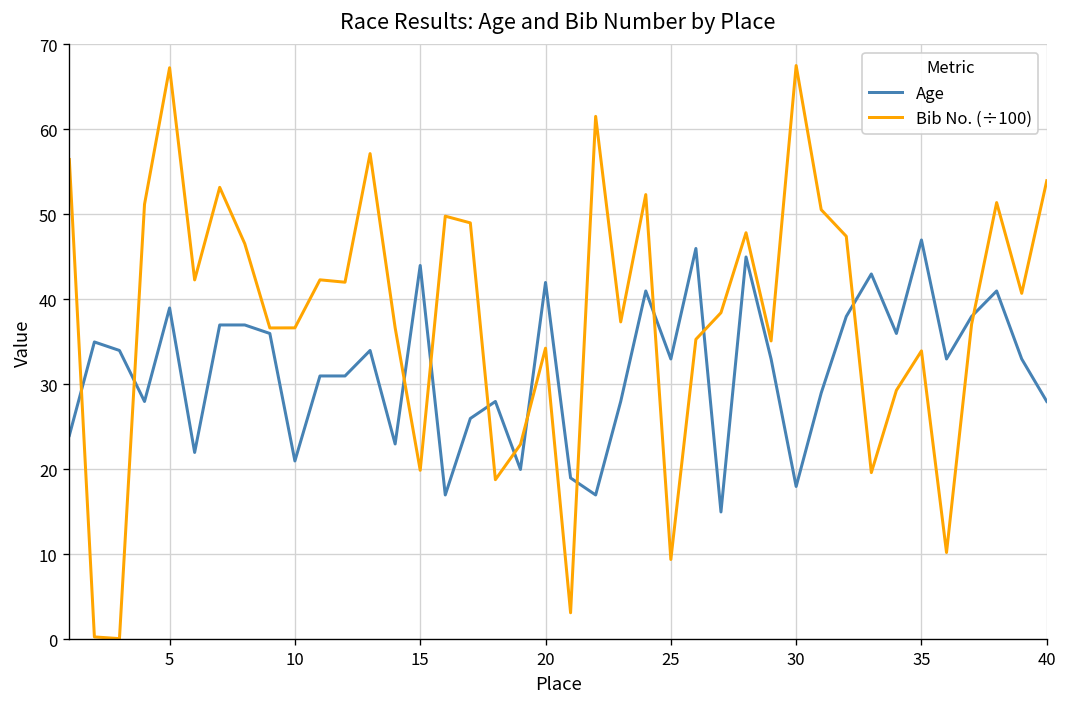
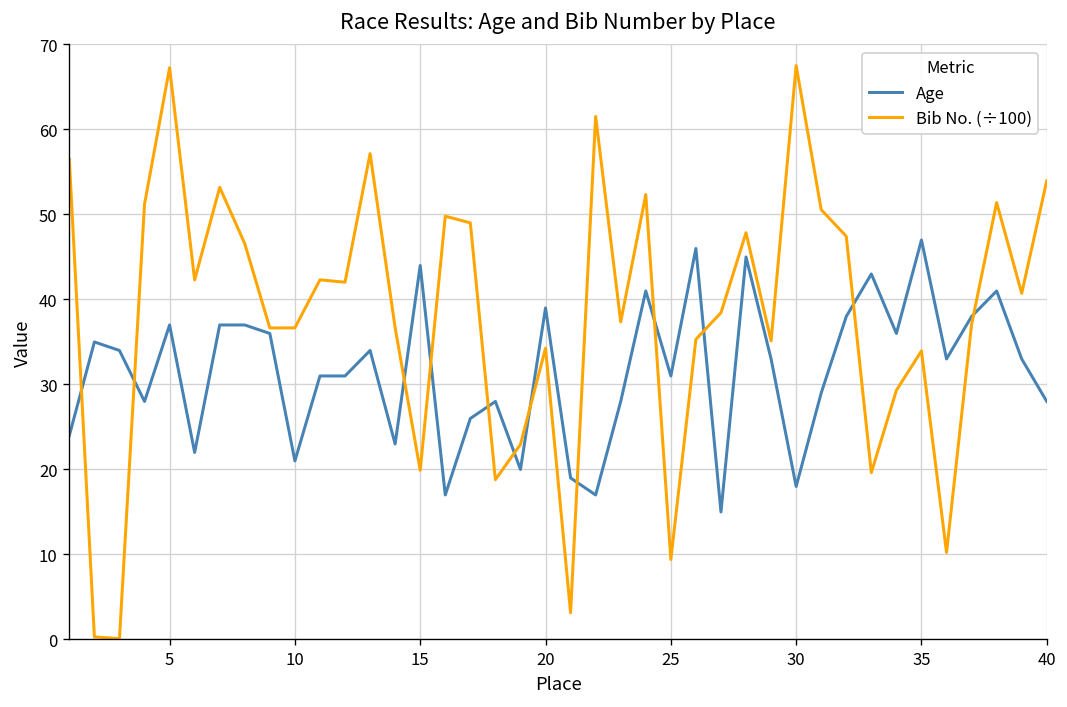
Age, 5: 39 -> 37
Age, 20: 42 -> 39
Age, 25: 33 -> 31
